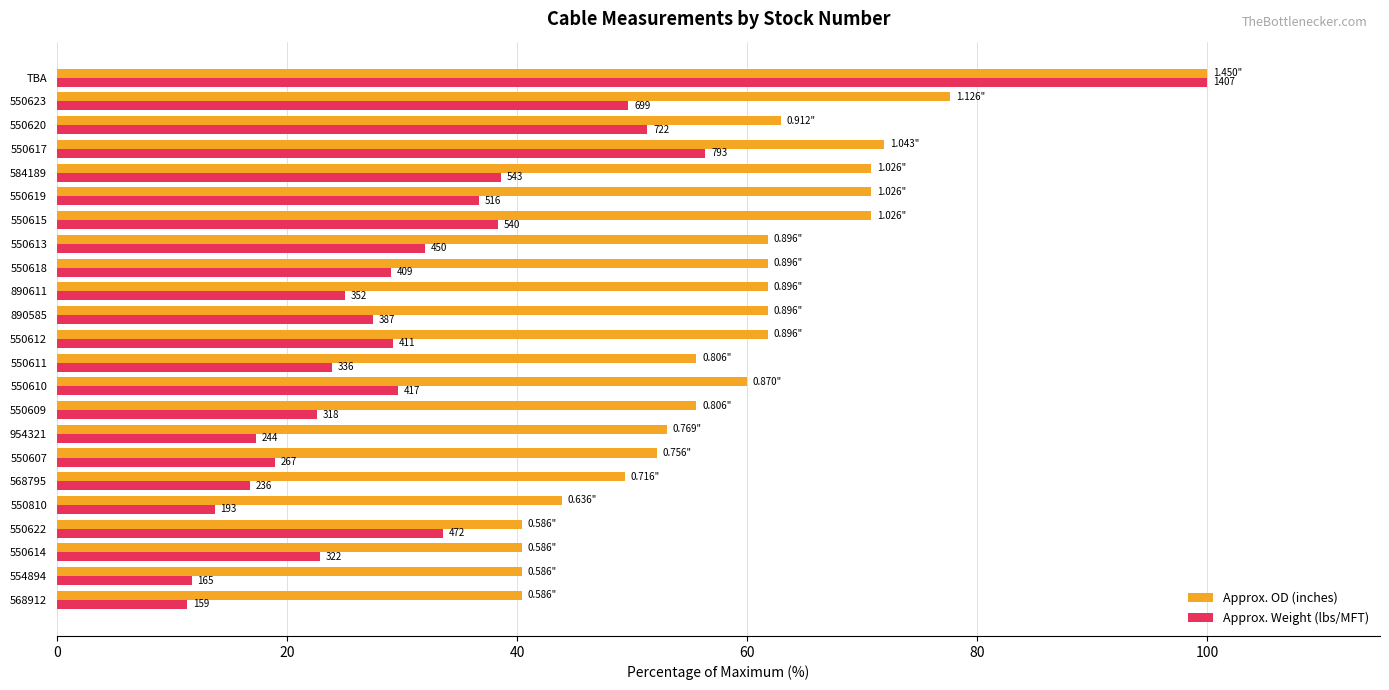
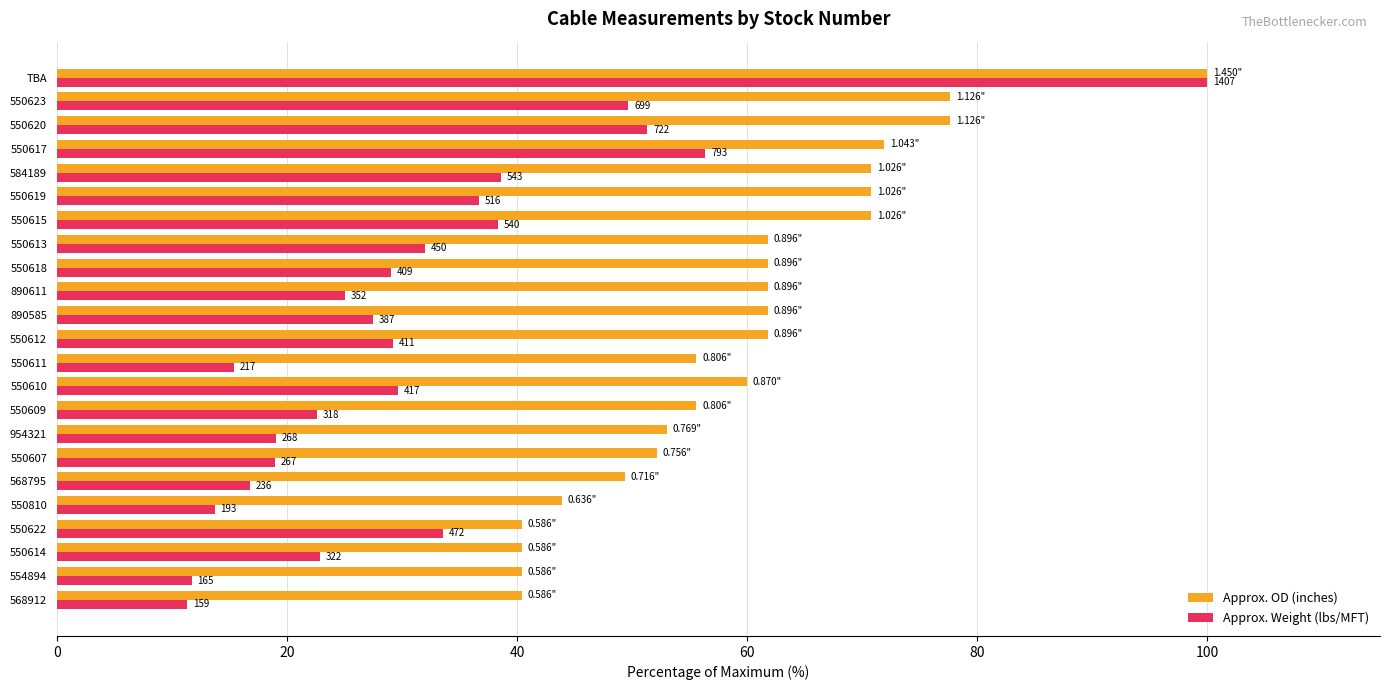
Approx. OD (inches), 550620: 0.912" -> 1.126"
Approx. Weight (lbs/MFT), 550611: 336 -> 217
Approx. Weight (lbs/MFT), 954321: 244 -> 268
